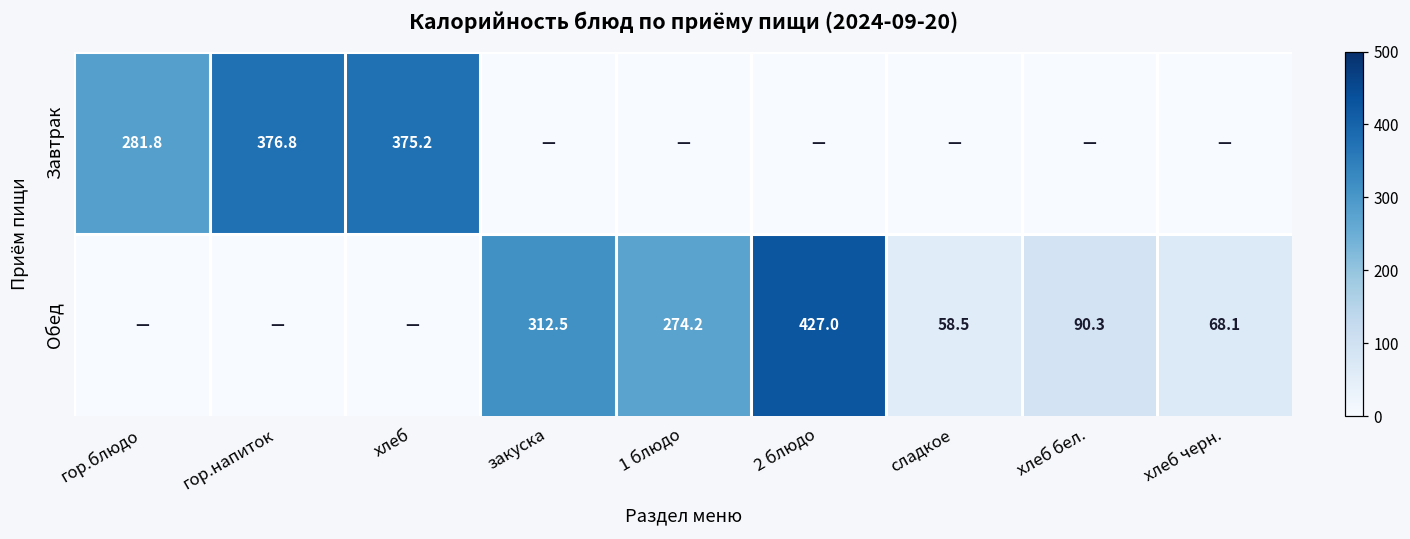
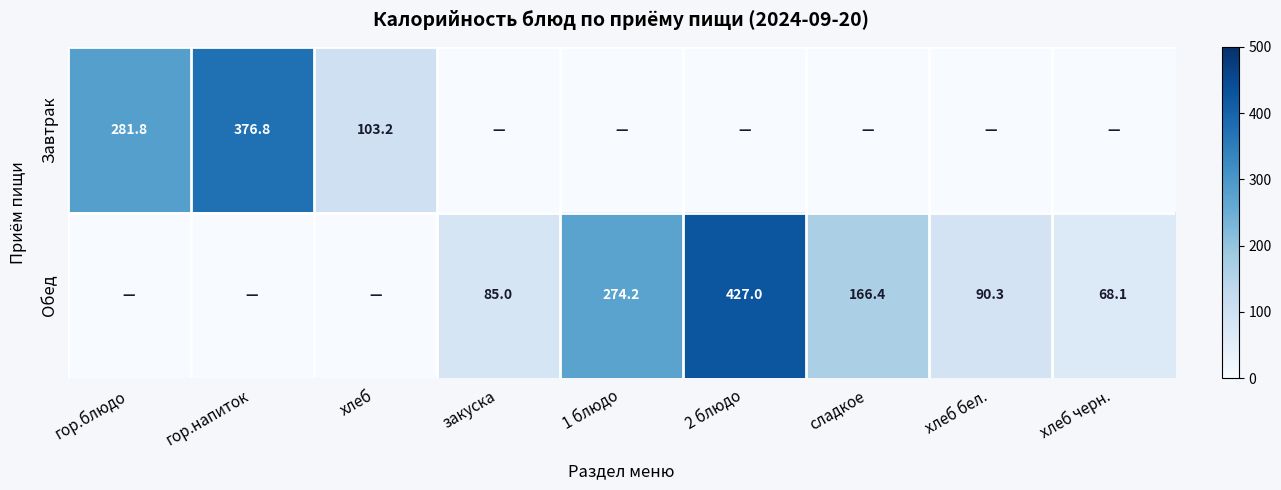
Завтрак, хлеб: 375.2 -> 103.2
Обед, закуска: 312.5 -> 85.0
Обед, сладкое: 58.5 -> 166.4
